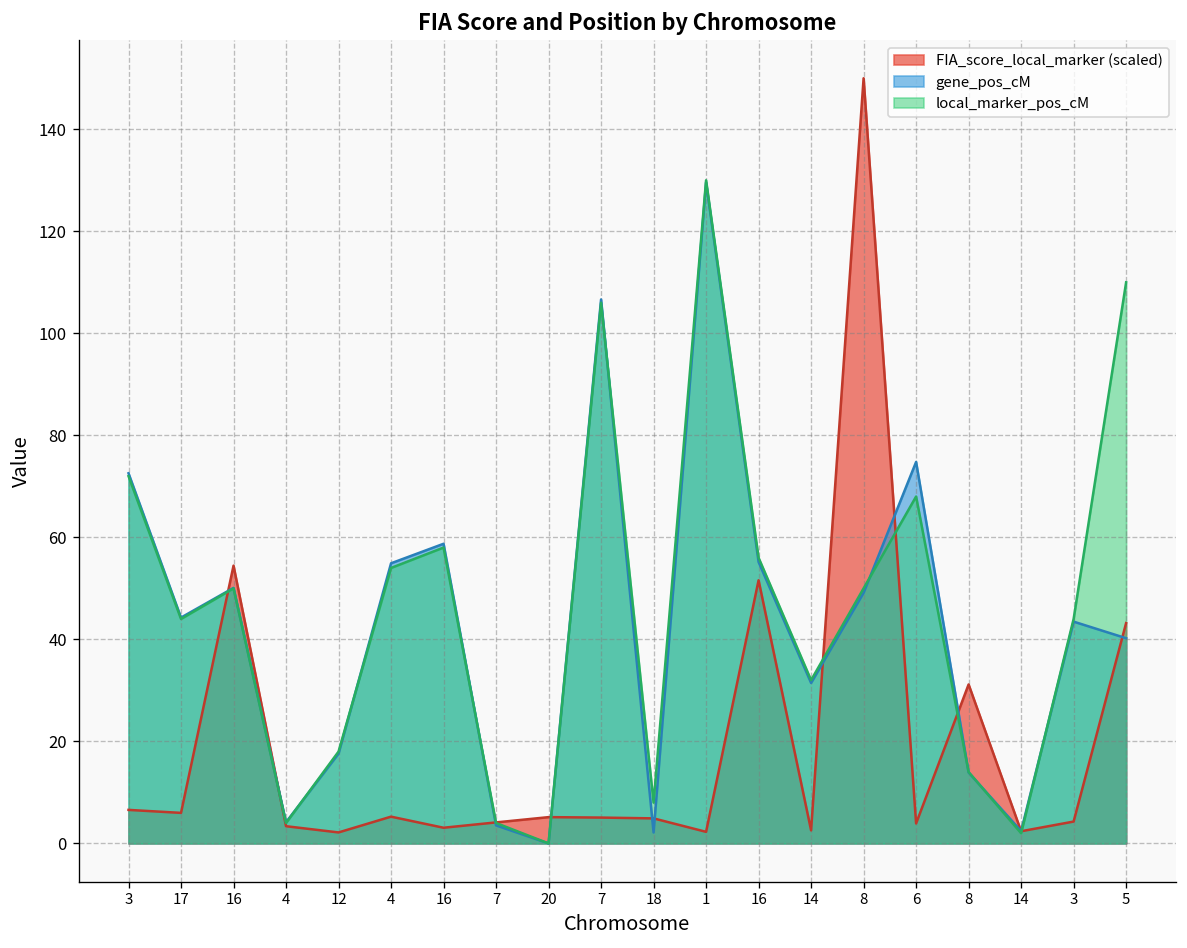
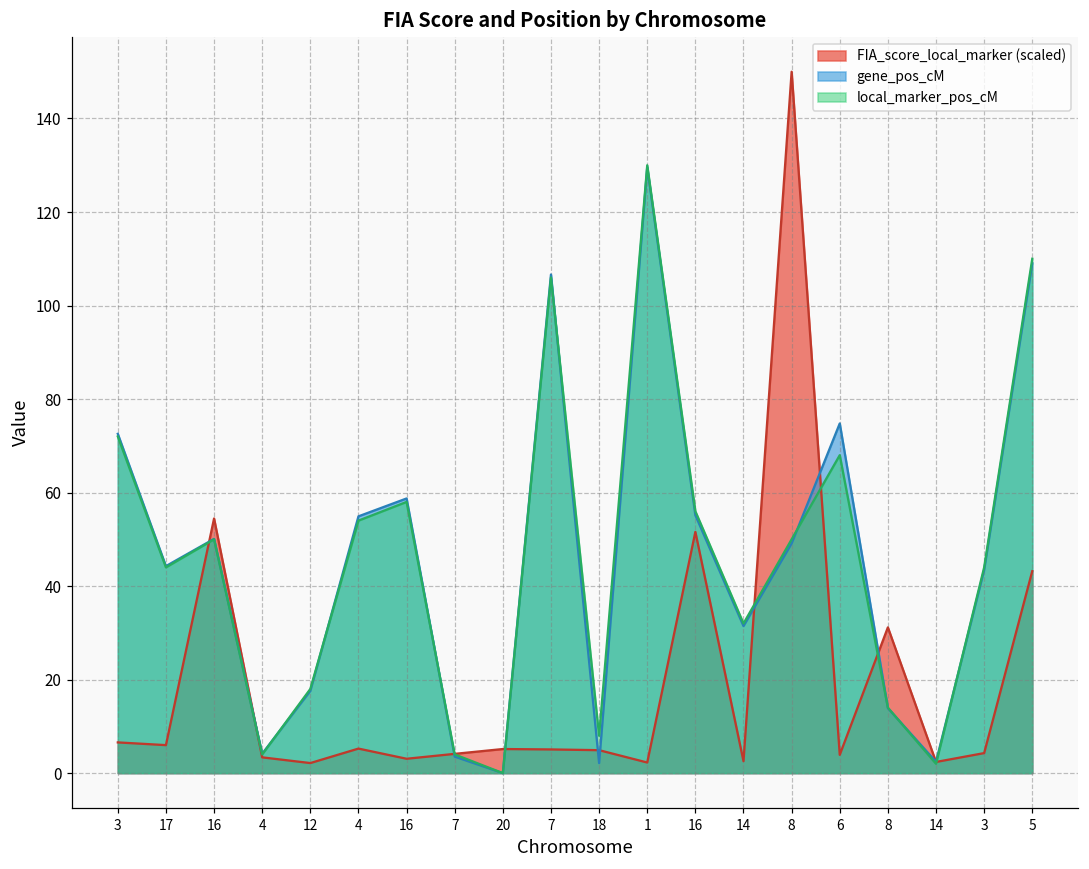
gene_pos_cM, 5: 40 -> 109
